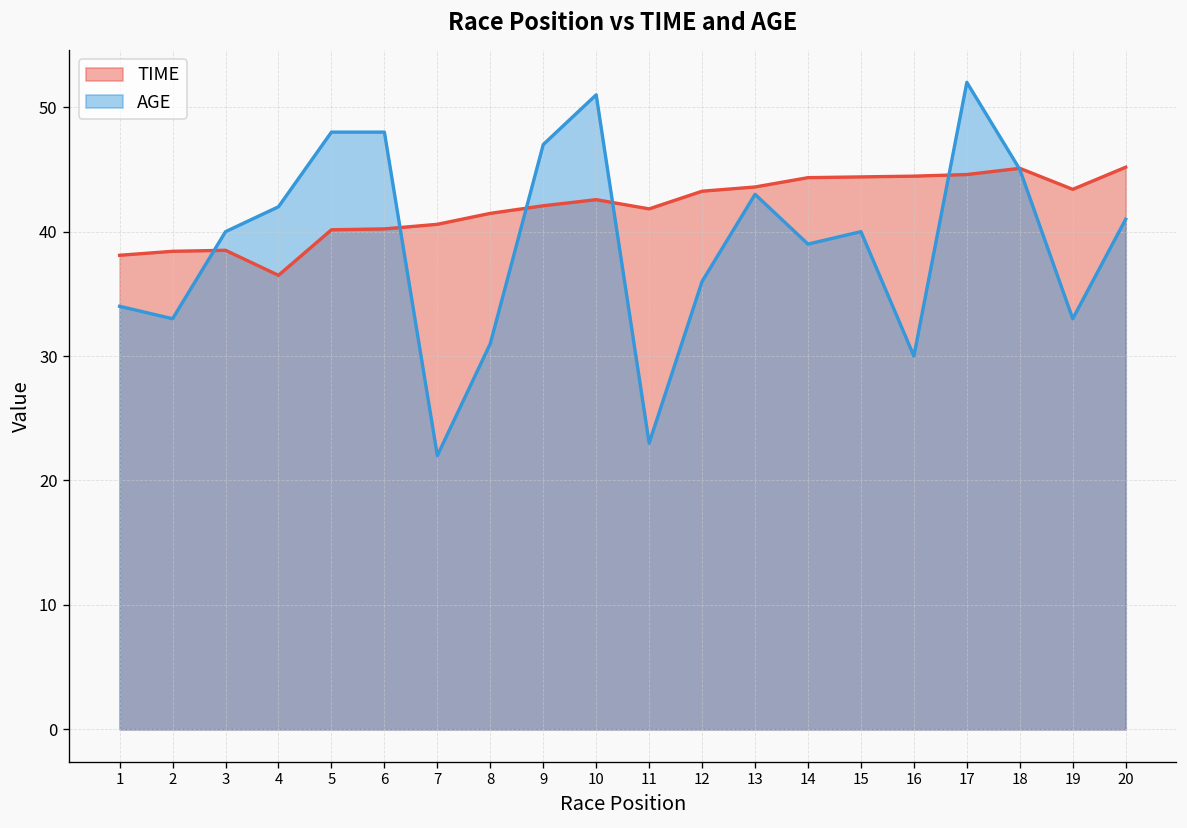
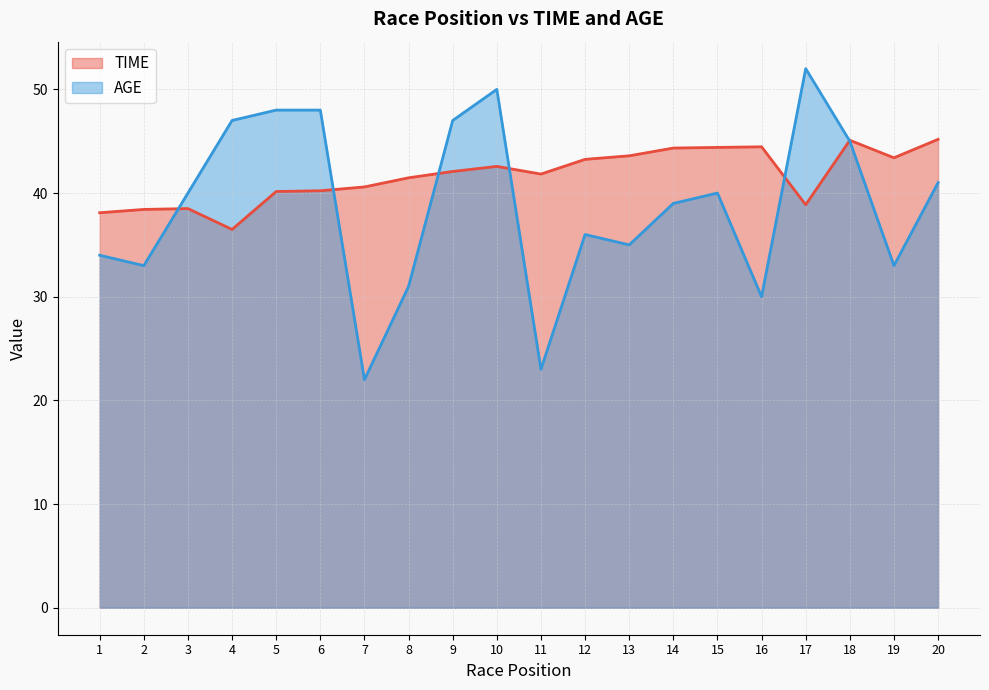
AGE, 4: 42 -> 47
AGE, 10: 51 -> 50
AGE, 13: 43 -> 35
TIME, 17: 44.6 -> 38.9
